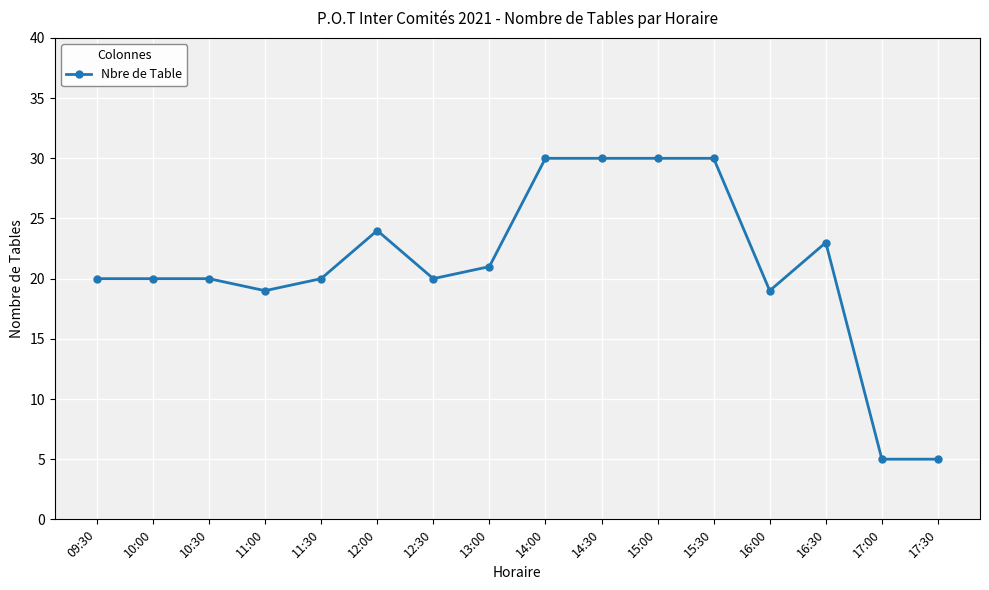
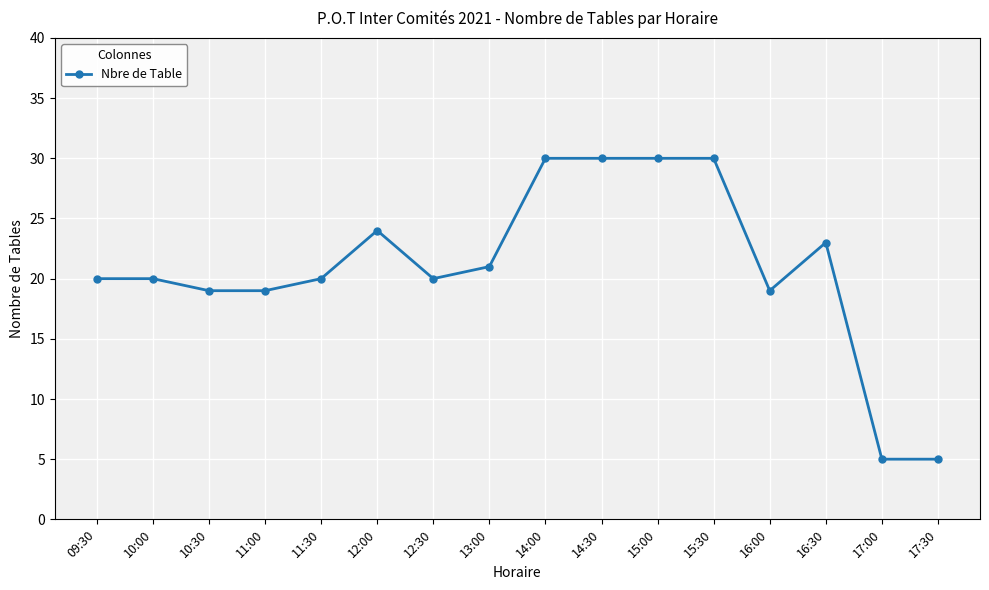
10:30: 20 -> 19
